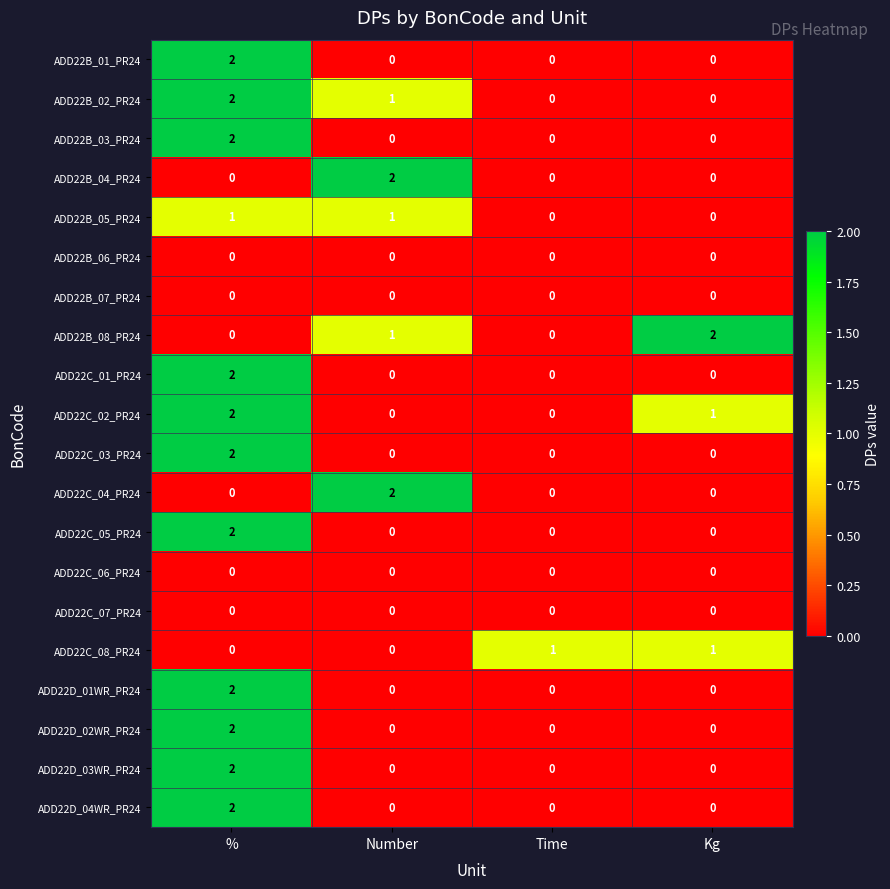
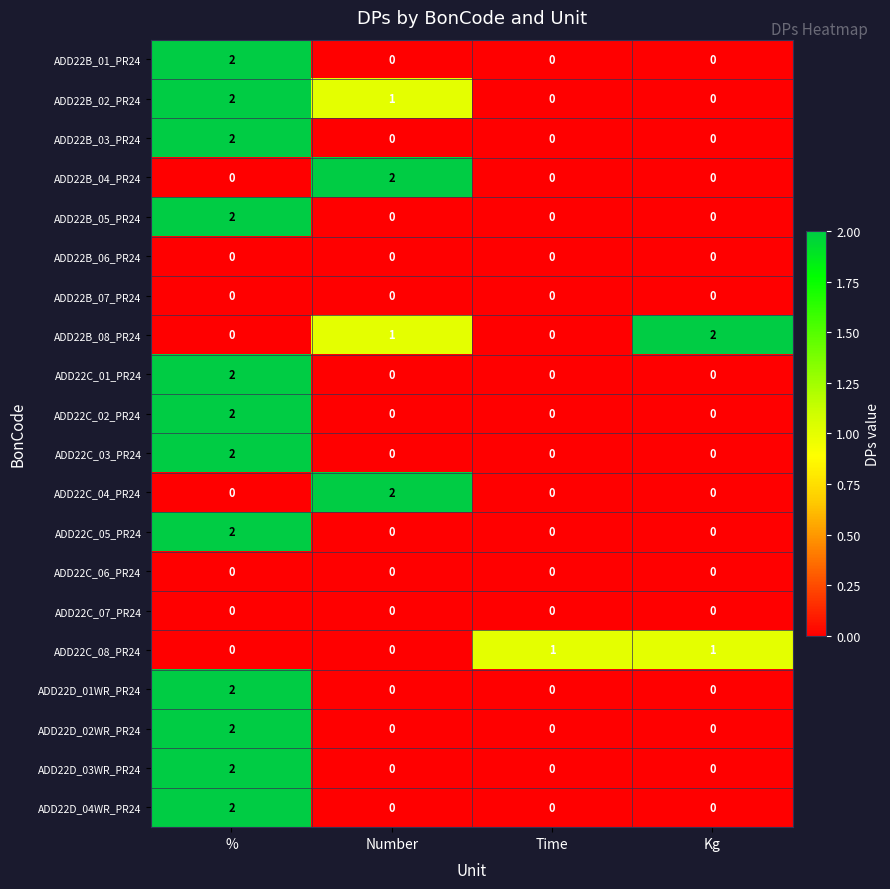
ADD22B_05_PR24, %: 1 -> 2
ADD22B_05_PR24, Number: 1 -> 0
ADD22C_02_PR24, Kg: 1 -> 0
